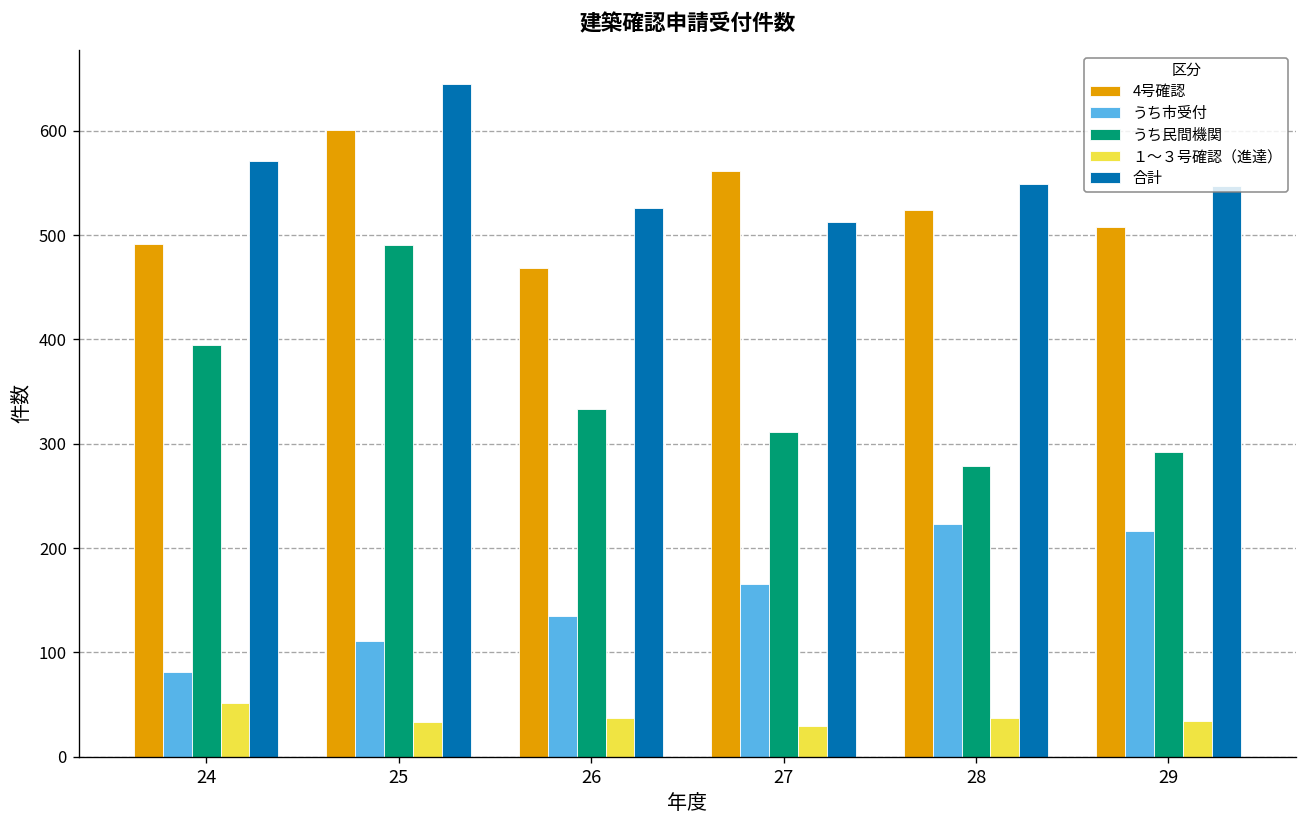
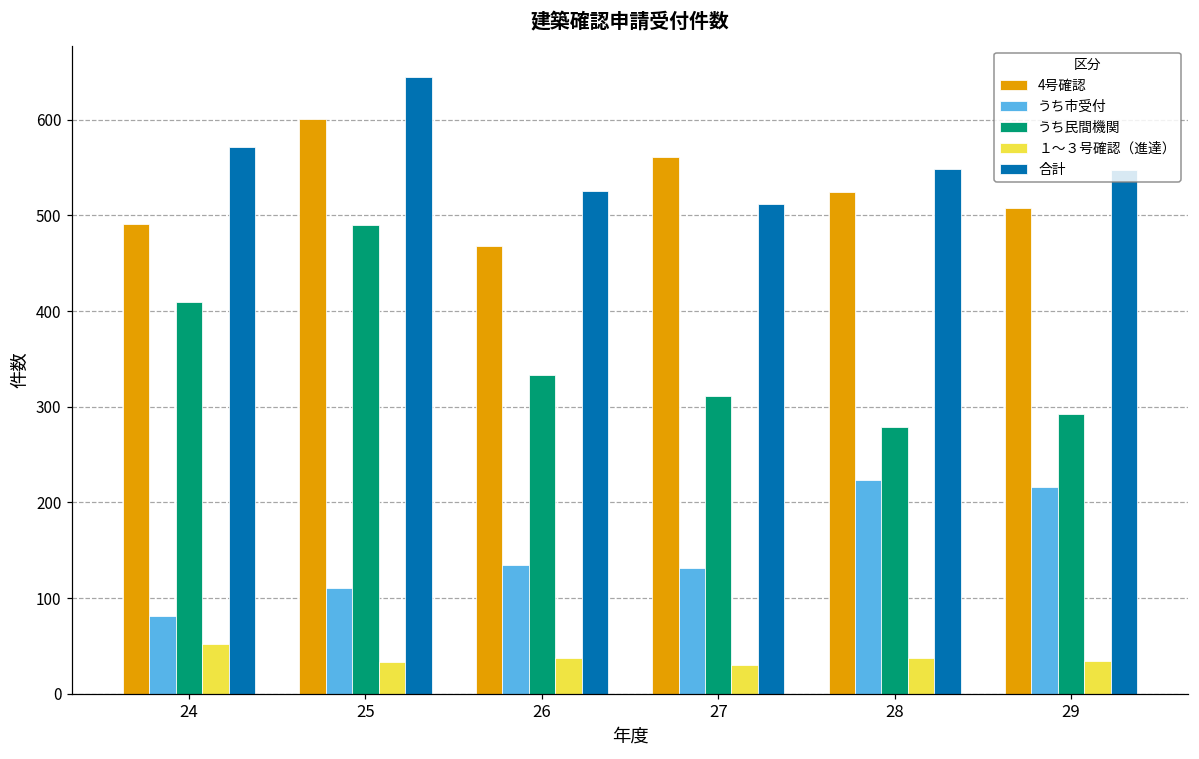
うち民間機関, 24: 400 -> 410
うち市受付, 27: 170 -> 130
